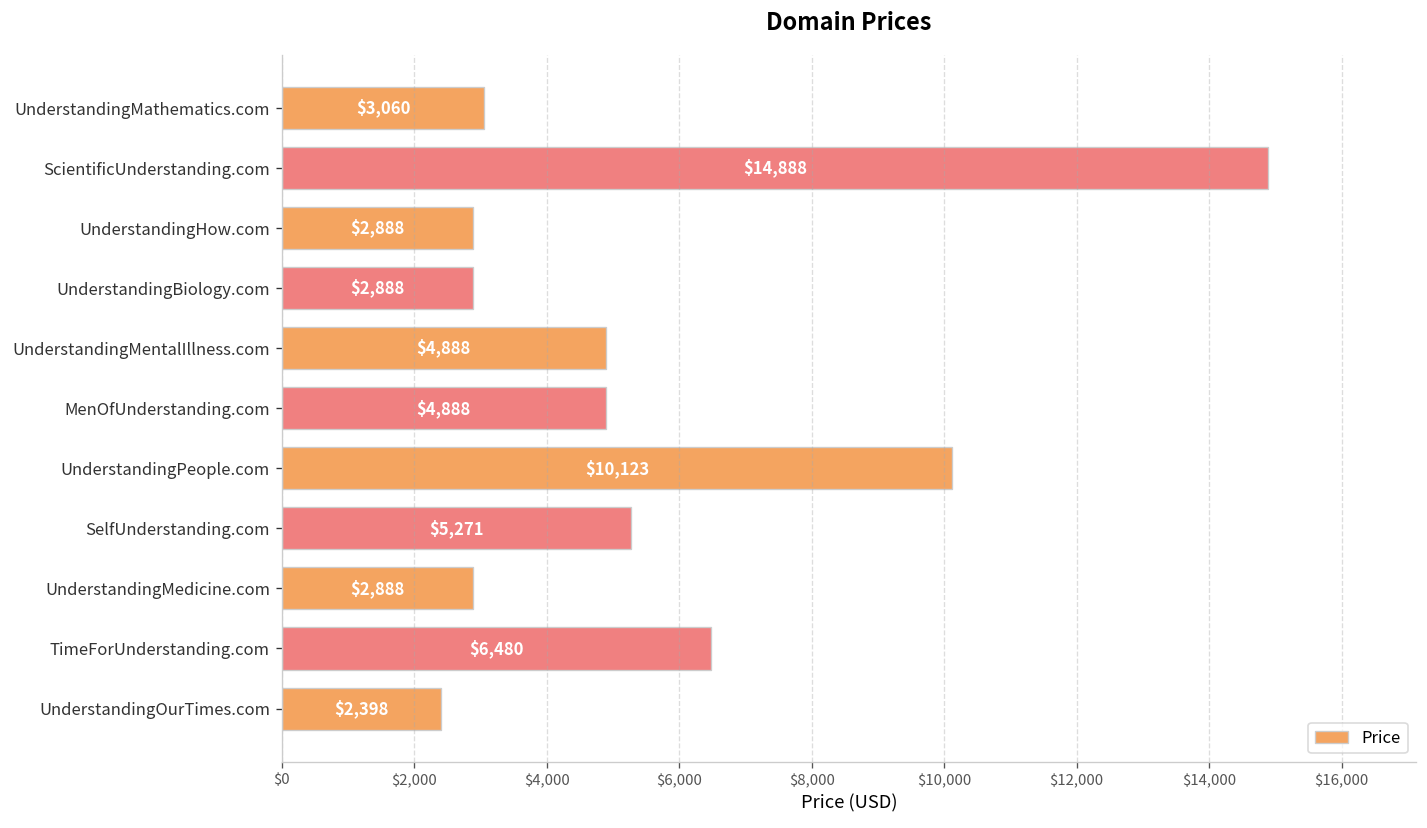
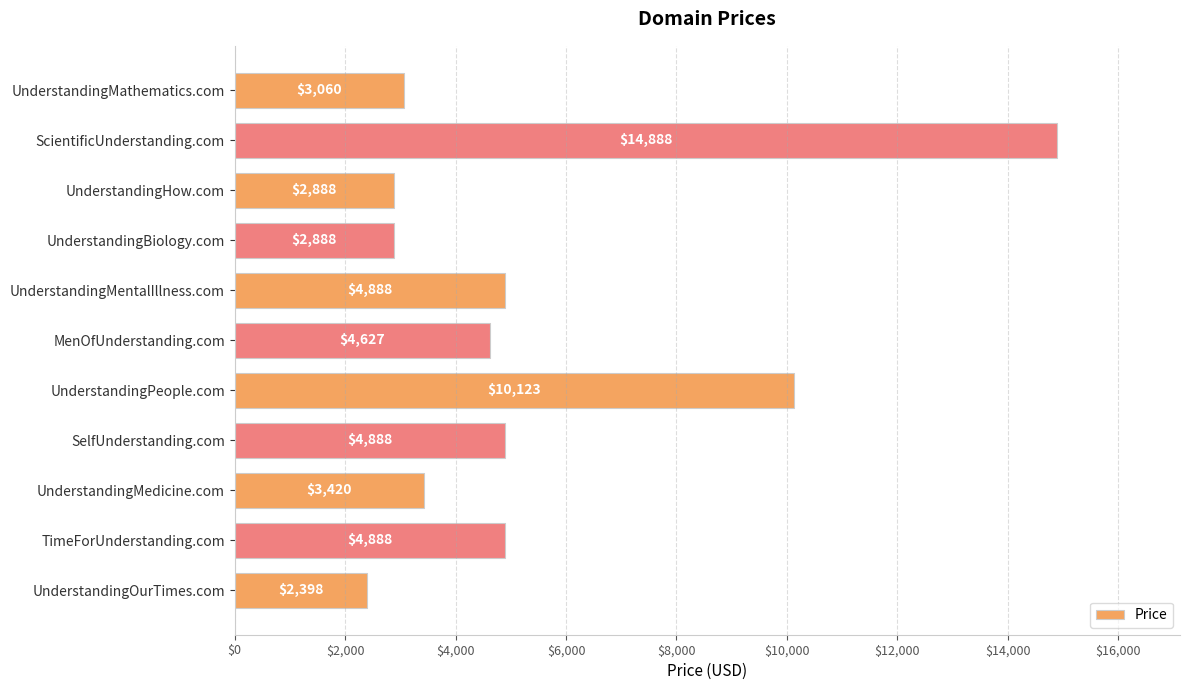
MenOfUnderstanding.com: $4,888 -> $4,627
SelfUnderstanding.com: $5,271 -> $4,888
UnderstandingMedicine.com: $2,888 -> $3,420
TimeForUnderstanding.com: $6,480 -> $4,888
